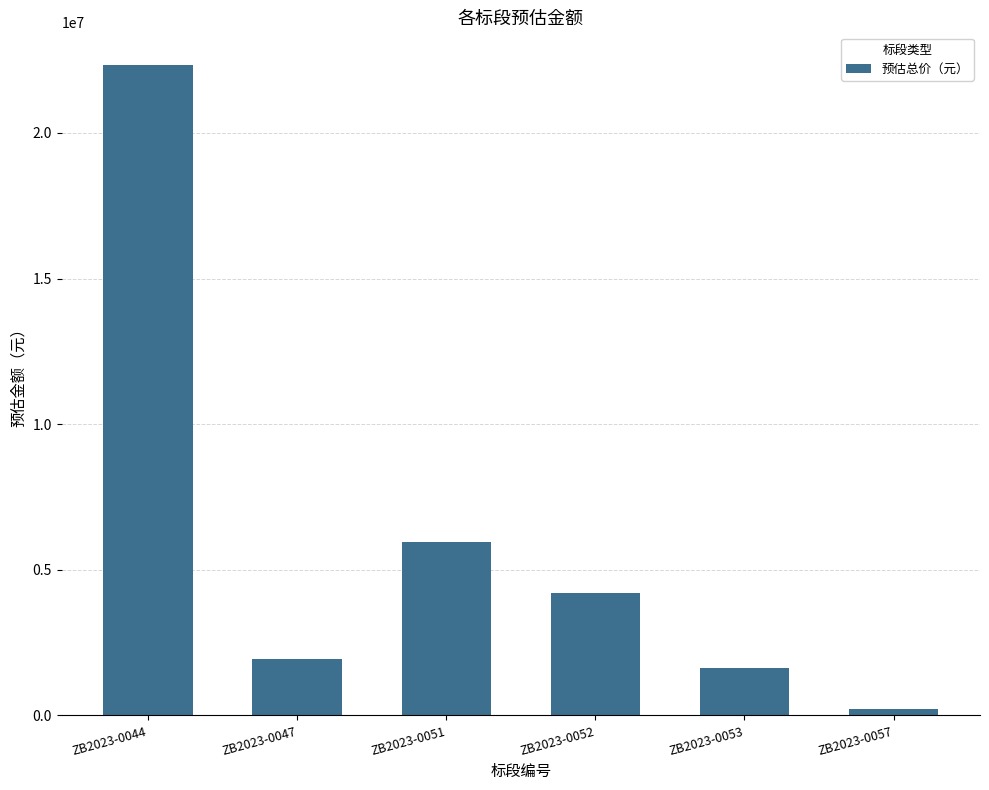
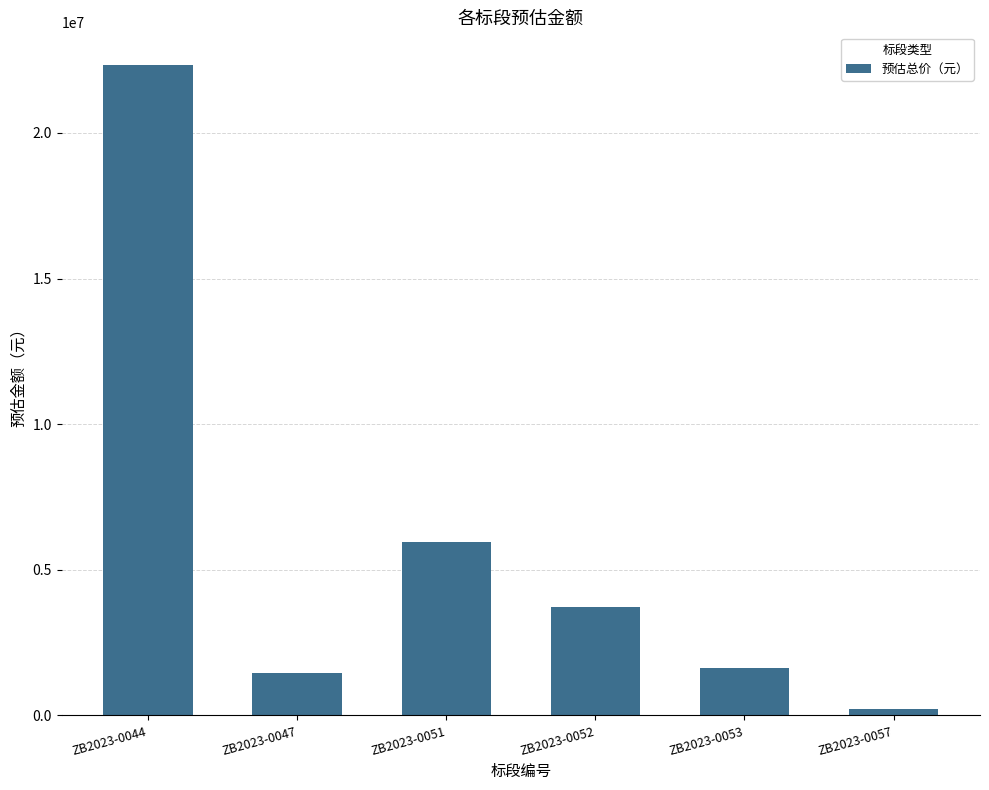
ZB2023-0047: 1900000 -> 1500000
ZB2023-0052: 4200000 -> 3700000
